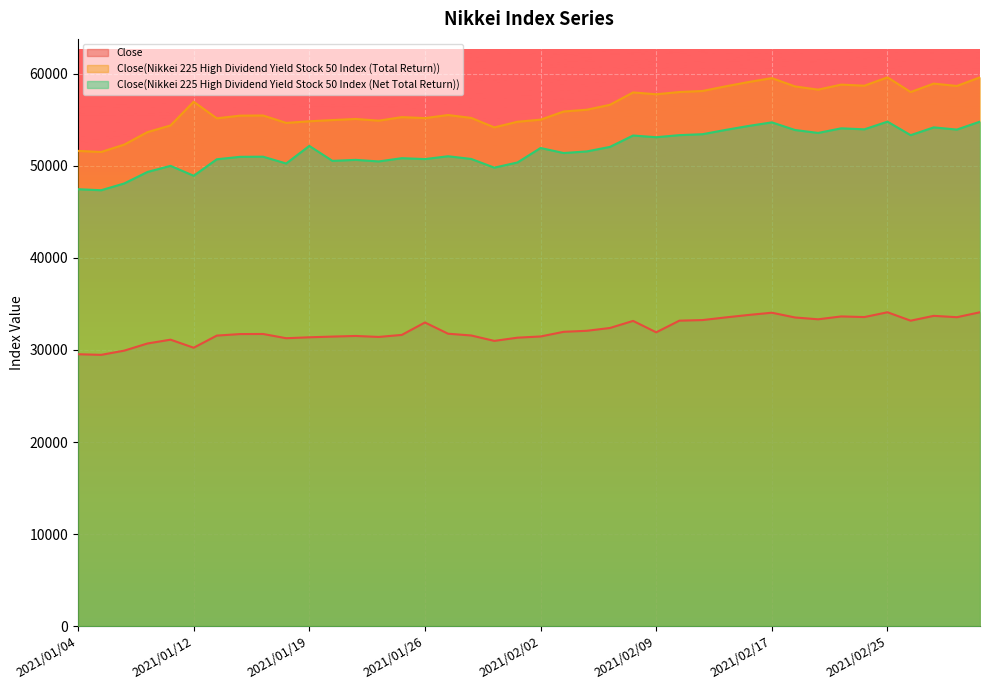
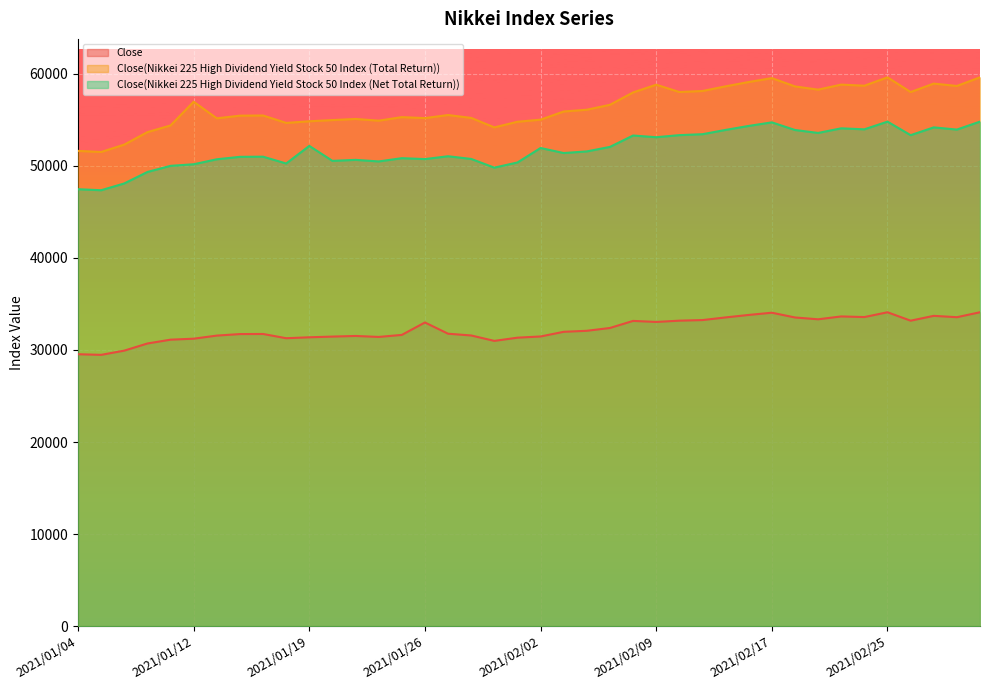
Close, 2021/01/12: 30000 -> 31000
Close(Nikkei 225 High Dividend Yield Stock 50 Index (Net Total Return)), 2021/01/12: 49000 -> 50000
Close, 2021/02/09: 32000 -> 33000
Close(Nikkei 225 High Dividend Yield Stock 50 Index (Total Return)), 2021/02/09: 58000 -> 59000
